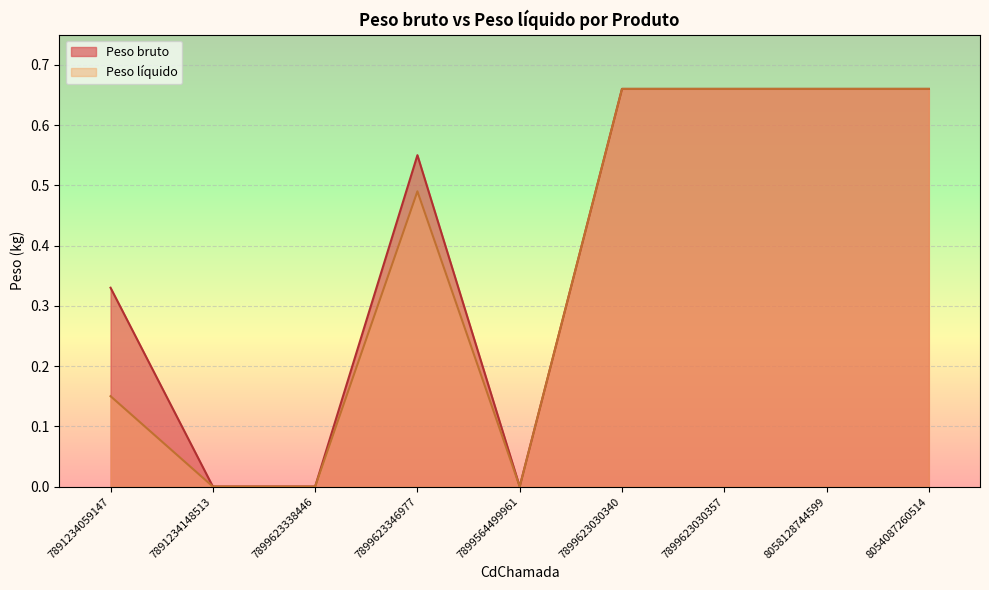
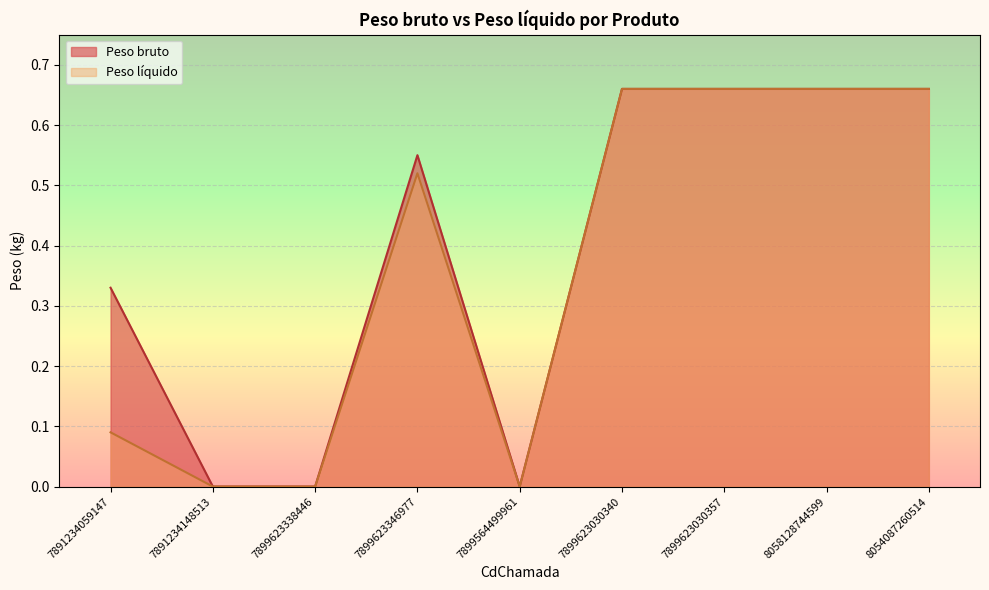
Peso líquido, 7891234059147: 0.15 -> 0.09
Peso líquido, 7899623346977: 0.49 -> 0.52
